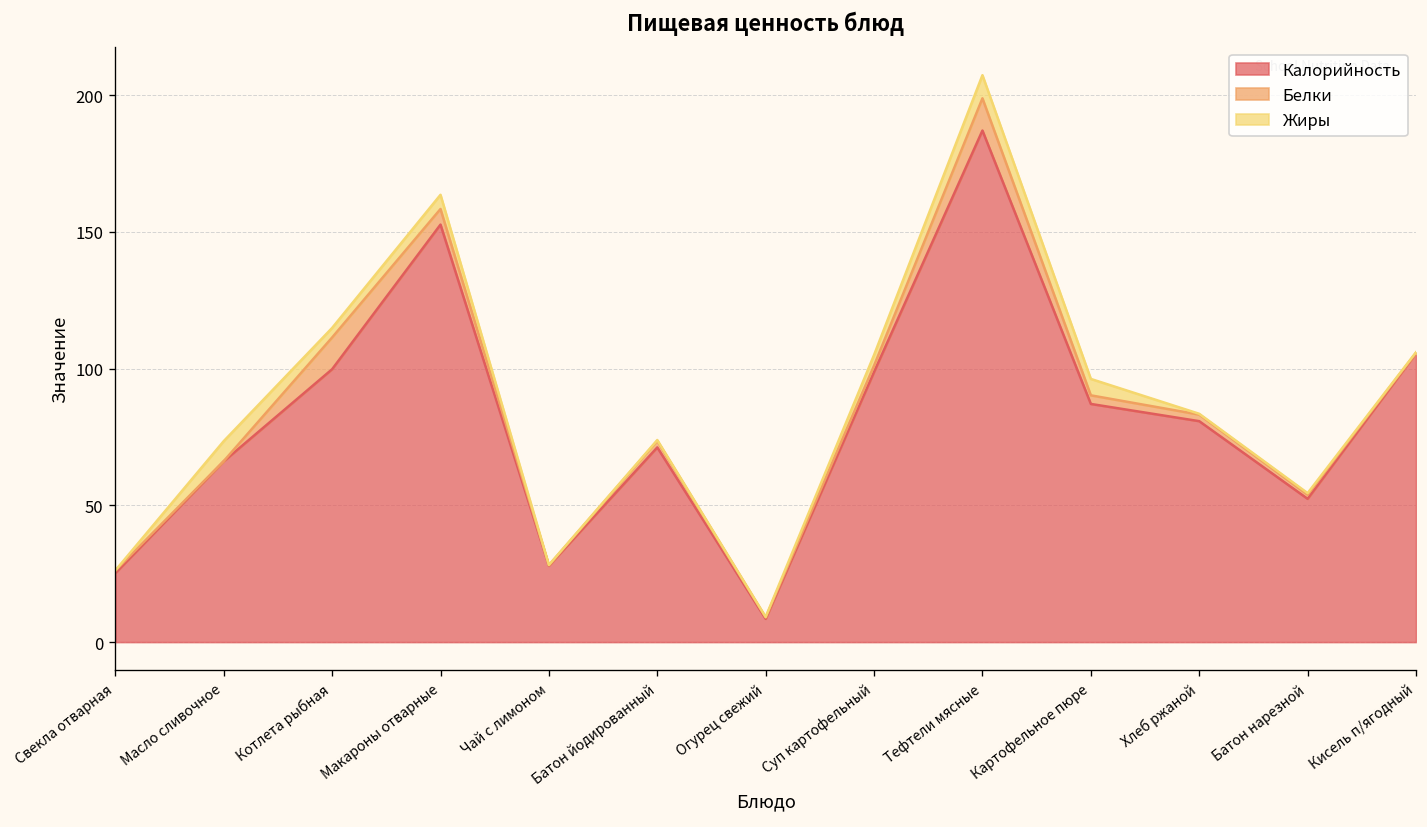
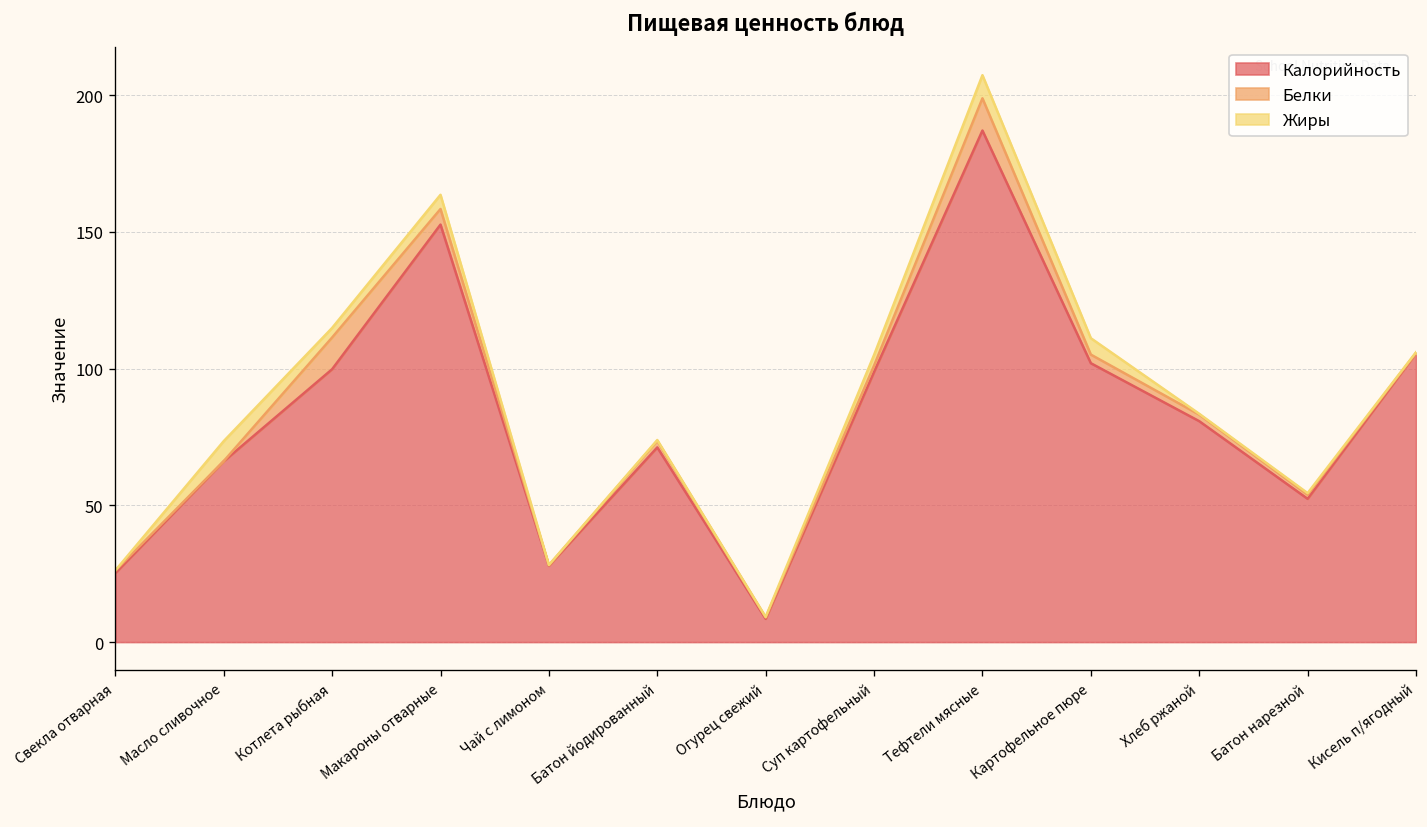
Калорийность, Картофельное пюре: 87 -> 102
